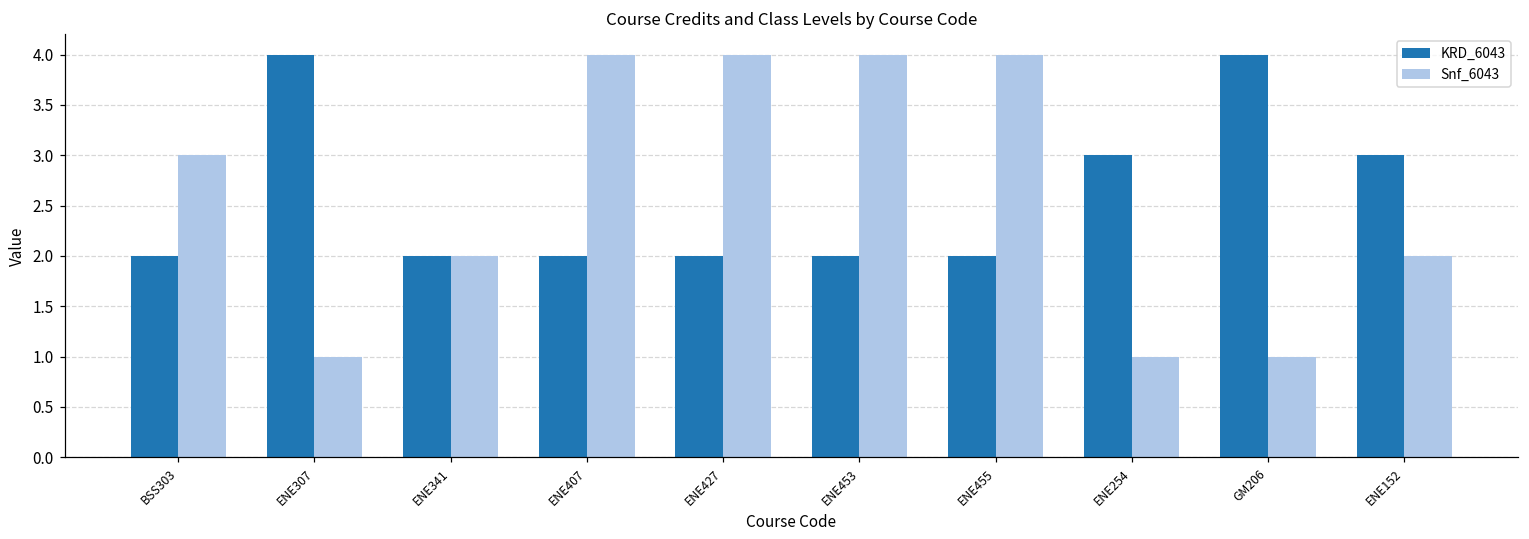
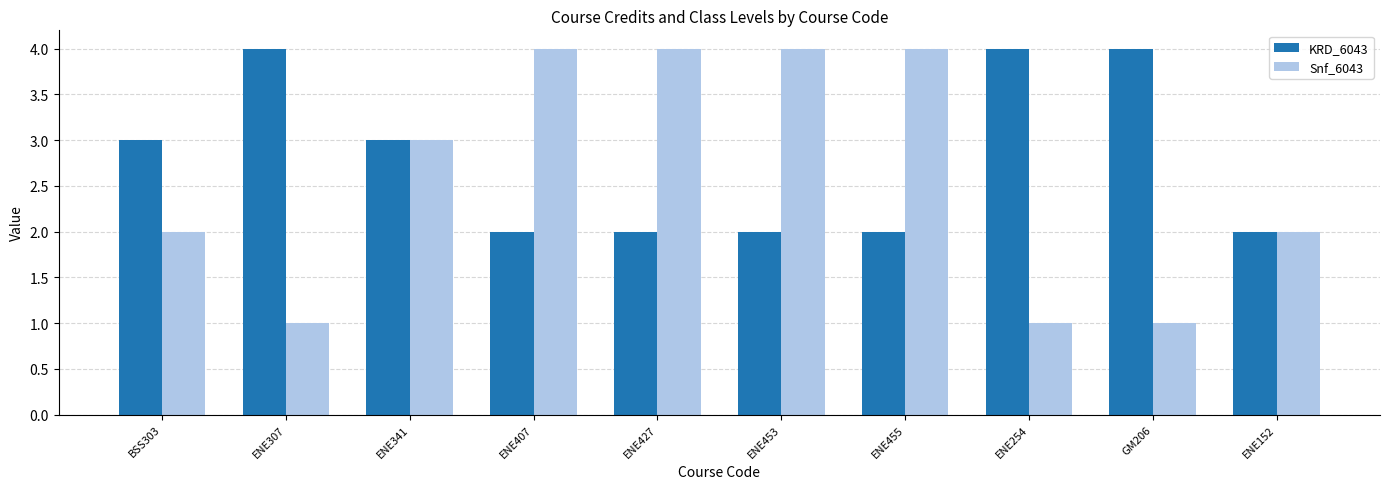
KRD_6043, BSS303: 2 -> 3
Snf_6043, BSS303: 3 -> 2
KRD_6043, ENE341: 2 -> 3
Snf_6043, ENE341: 2 -> 3
KRD_6043, ENE254: 3 -> 4
KRD_6043, ENE152: 3 -> 2
